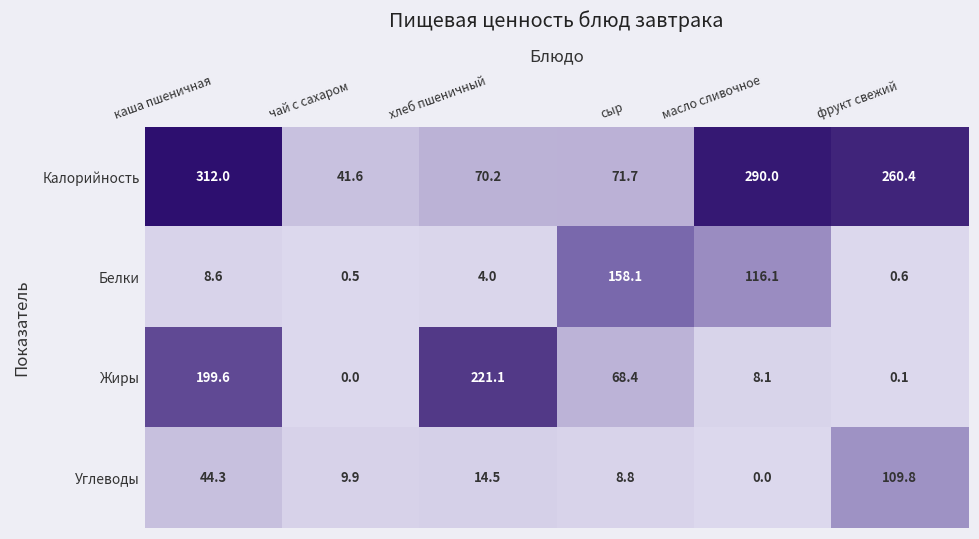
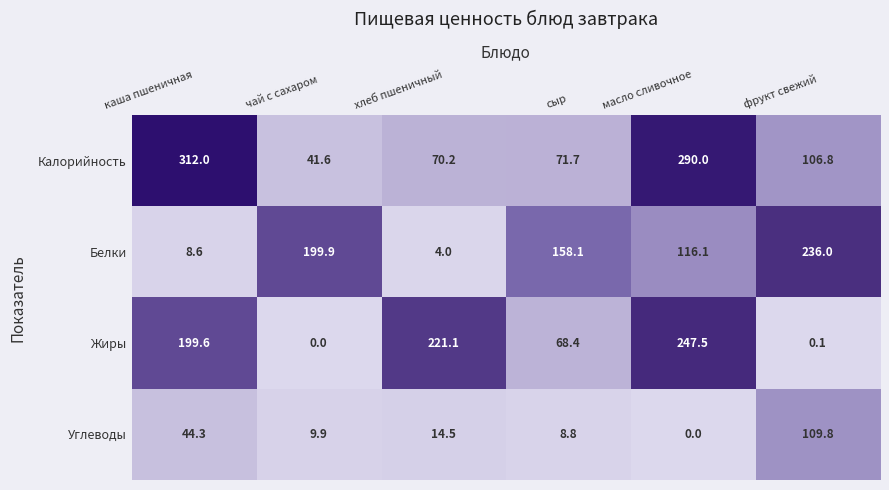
Калорийность, фрукт свежий: 260.4 -> 106.8
Белки, чай с сахаром: 0.5 -> 199.9
Белки, фрукт свежий: 0.6 -> 236.0
Жиры, масло сливочное: 8.1 -> 247.5
